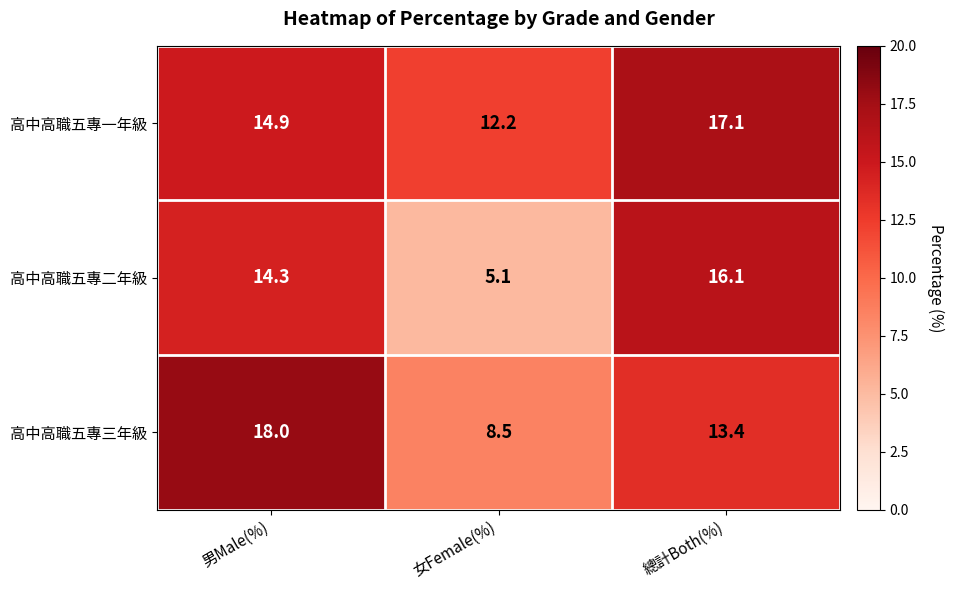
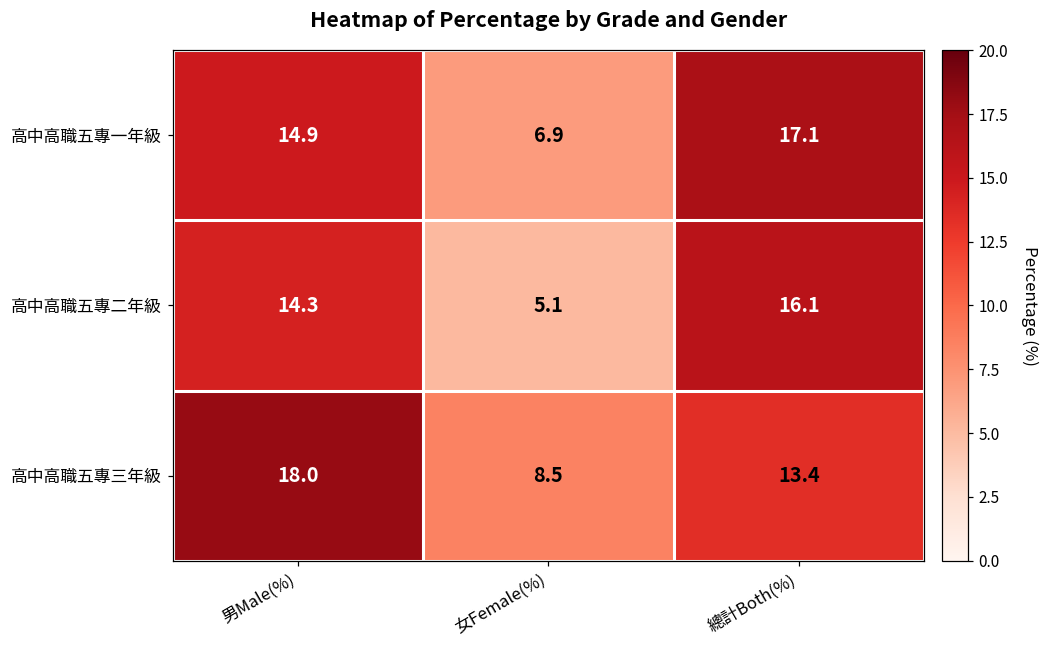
高中高職五專一年級, 女Female(%): 12.2 -> 6.9
